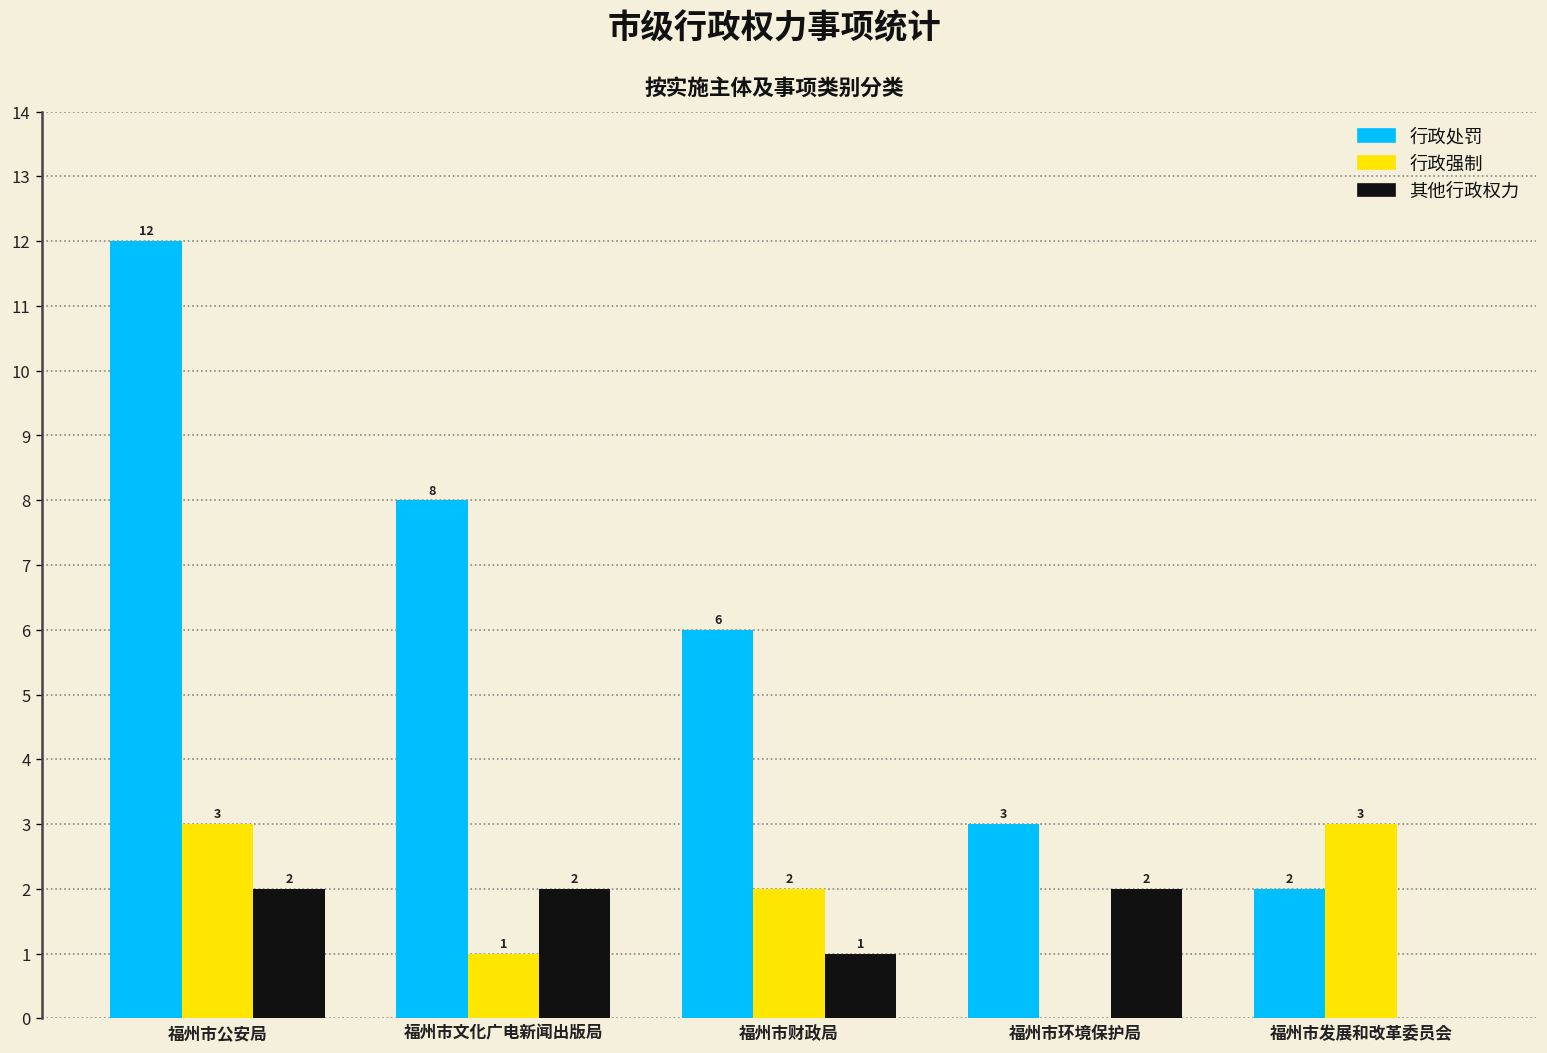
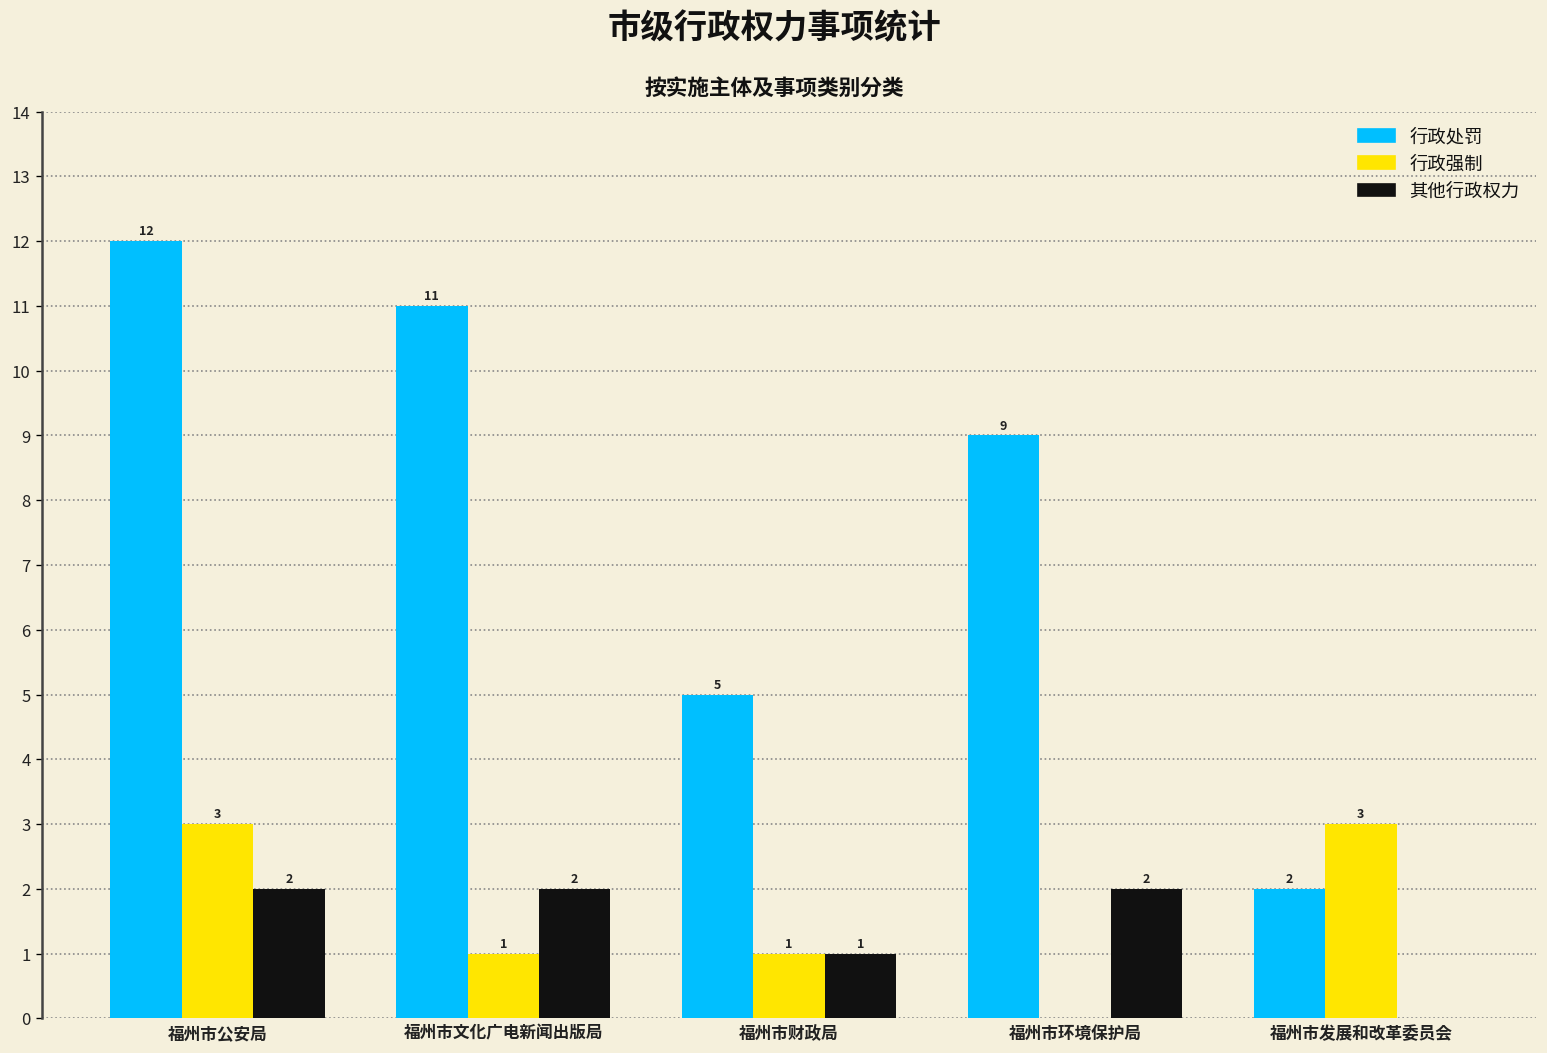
行政处罚, 福州市文化广电新闻出版局: 8 -> 11
行政处罚, 福州市财政局: 6 -> 5
行政强制, 福州市财政局: 2 -> 1
行政处罚, 福州市环境保护局: 3 -> 9
